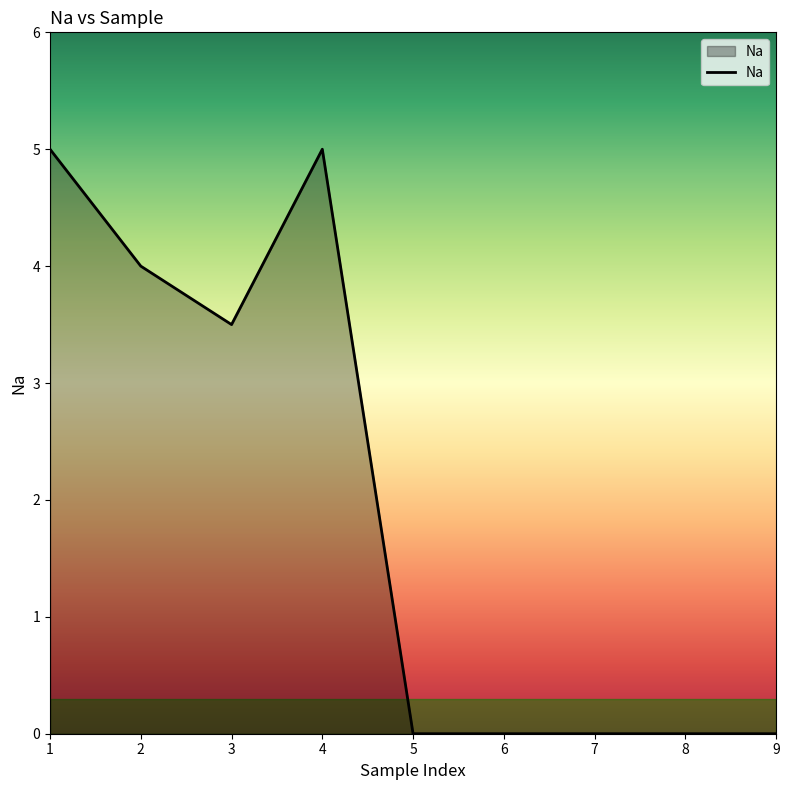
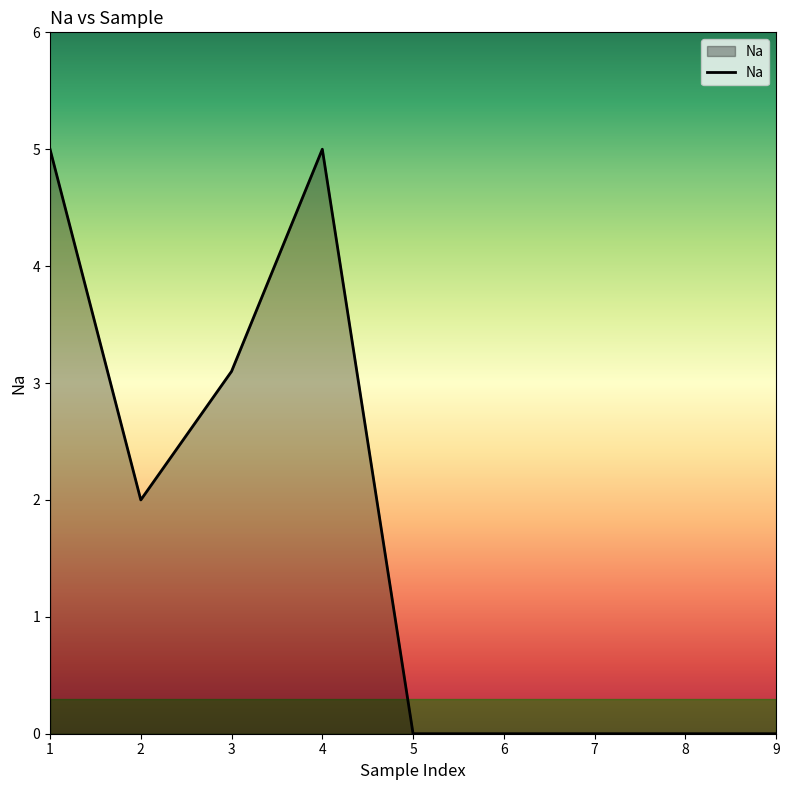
2: 4 -> 2
3: 3.5 -> 3.1
